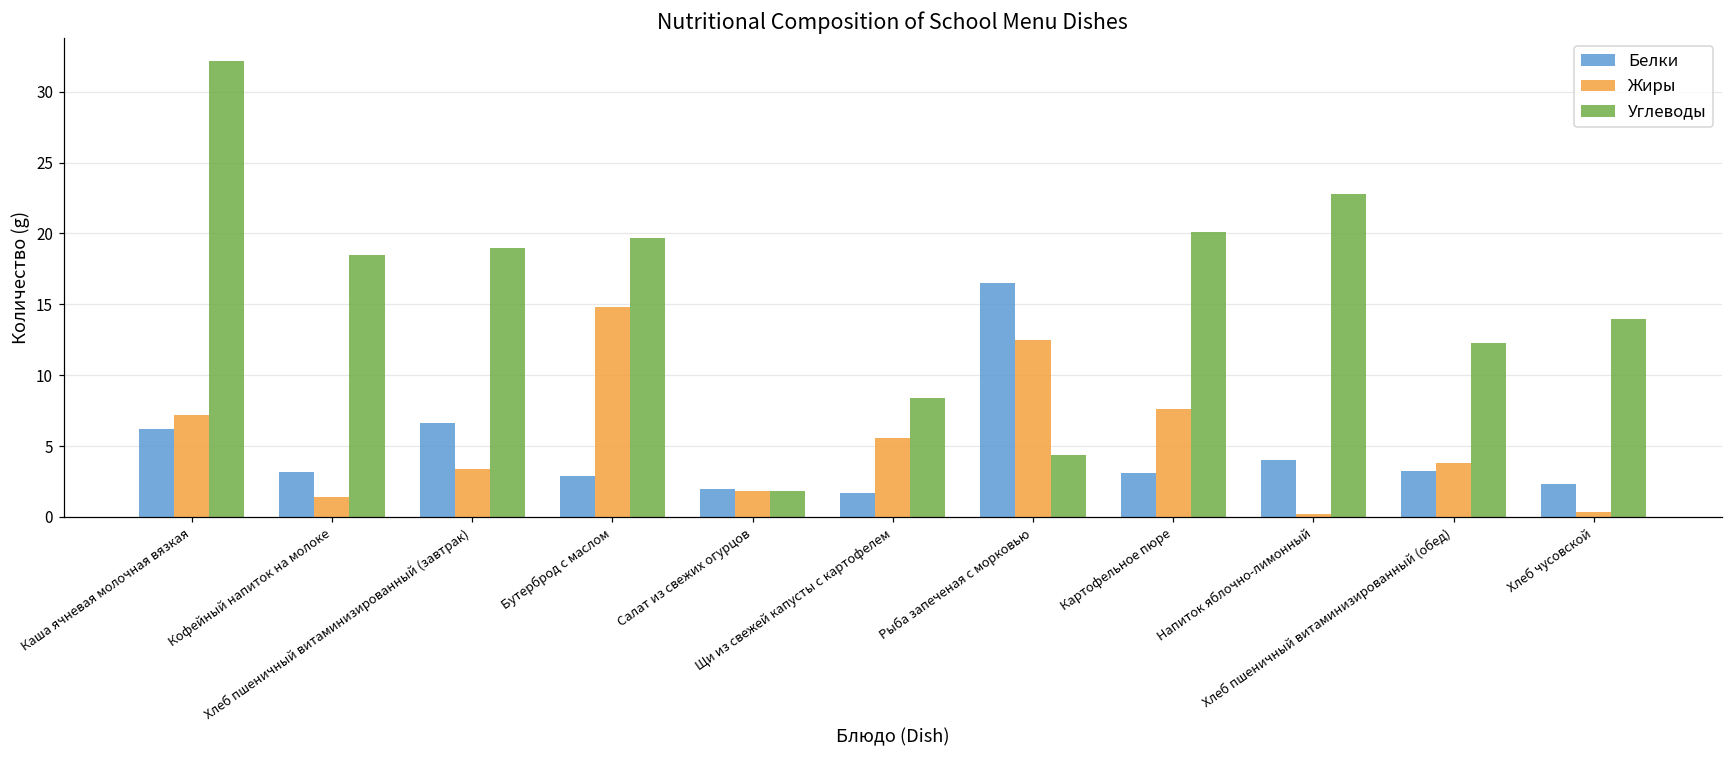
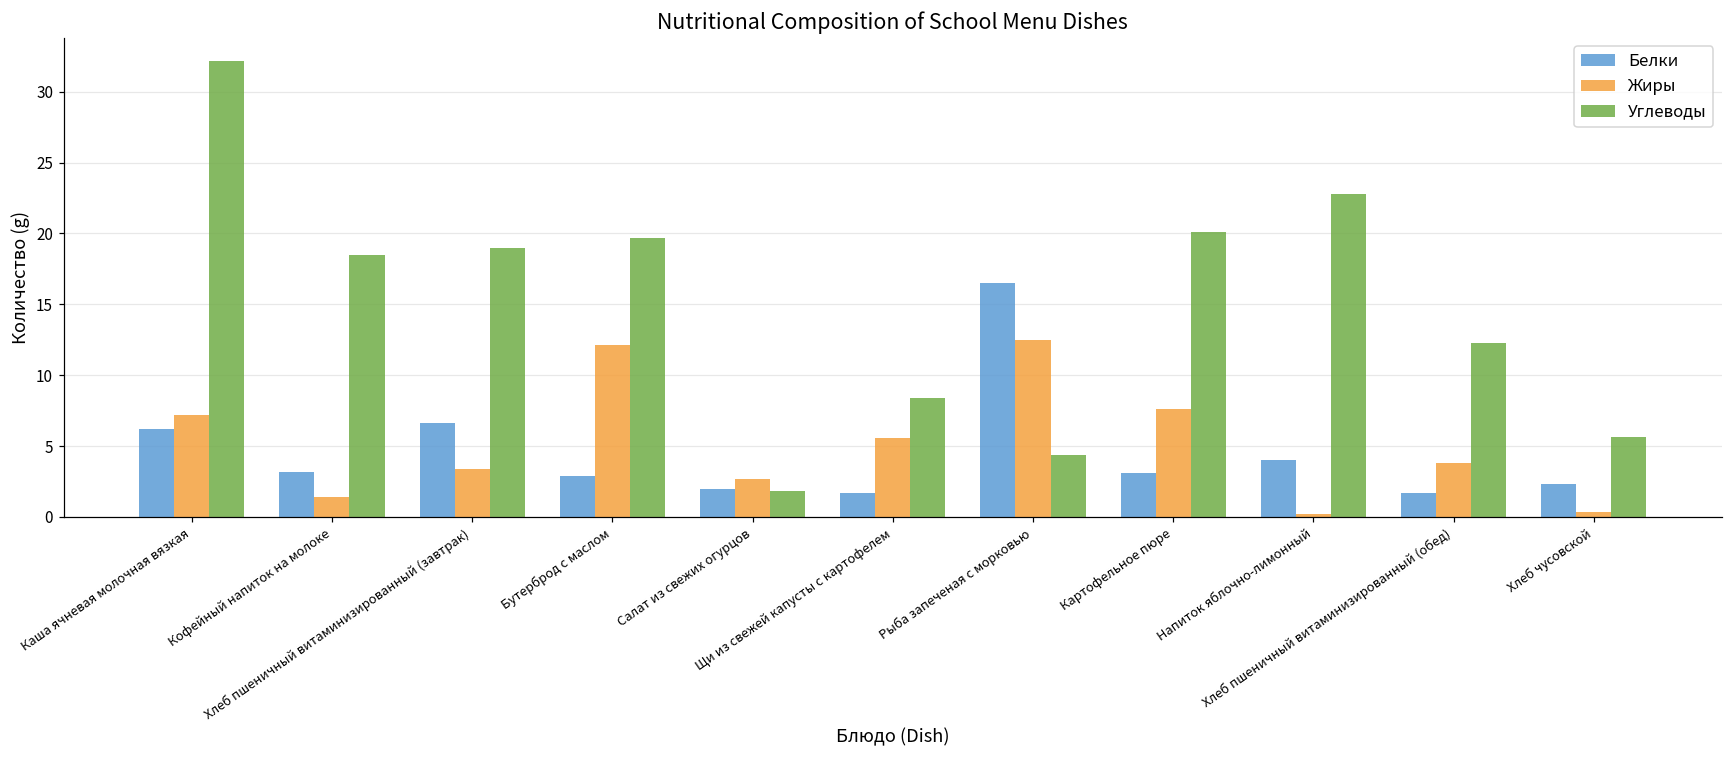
Жиры, Бутерброд с маслом: 14.8 -> 12.1
Жиры, Салат из свежих огурцов: 1.8 -> 2.7
Белки, Хлеб пшеничный витаминизированный (обед): 3.2 -> 1.7
Углеводы, Хлеб чусовской: 14.0 -> 5.7
